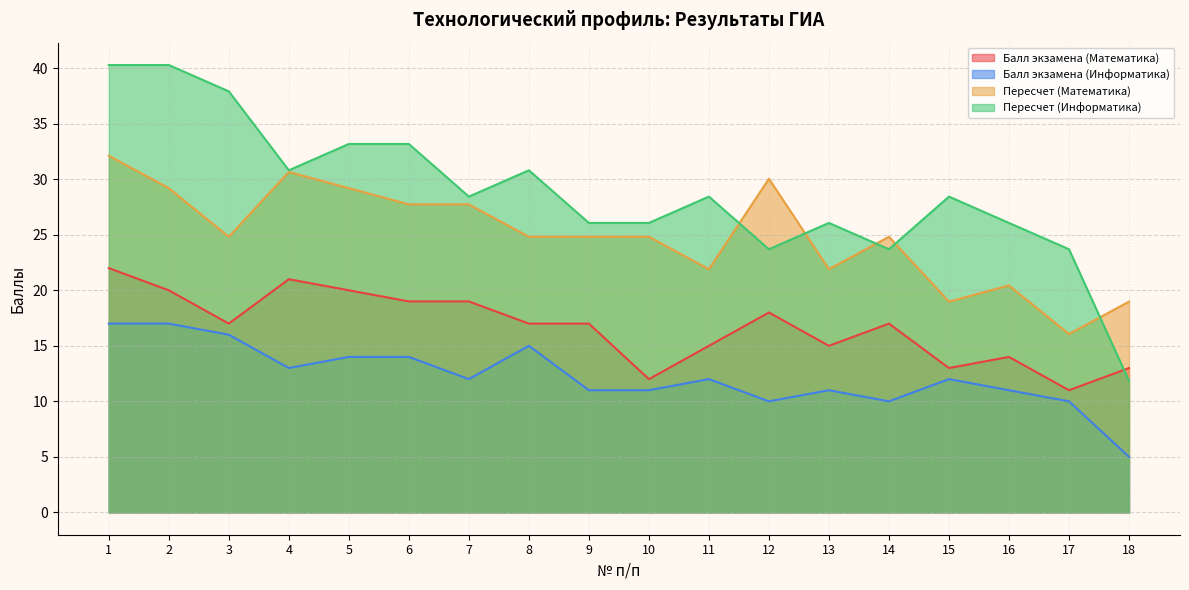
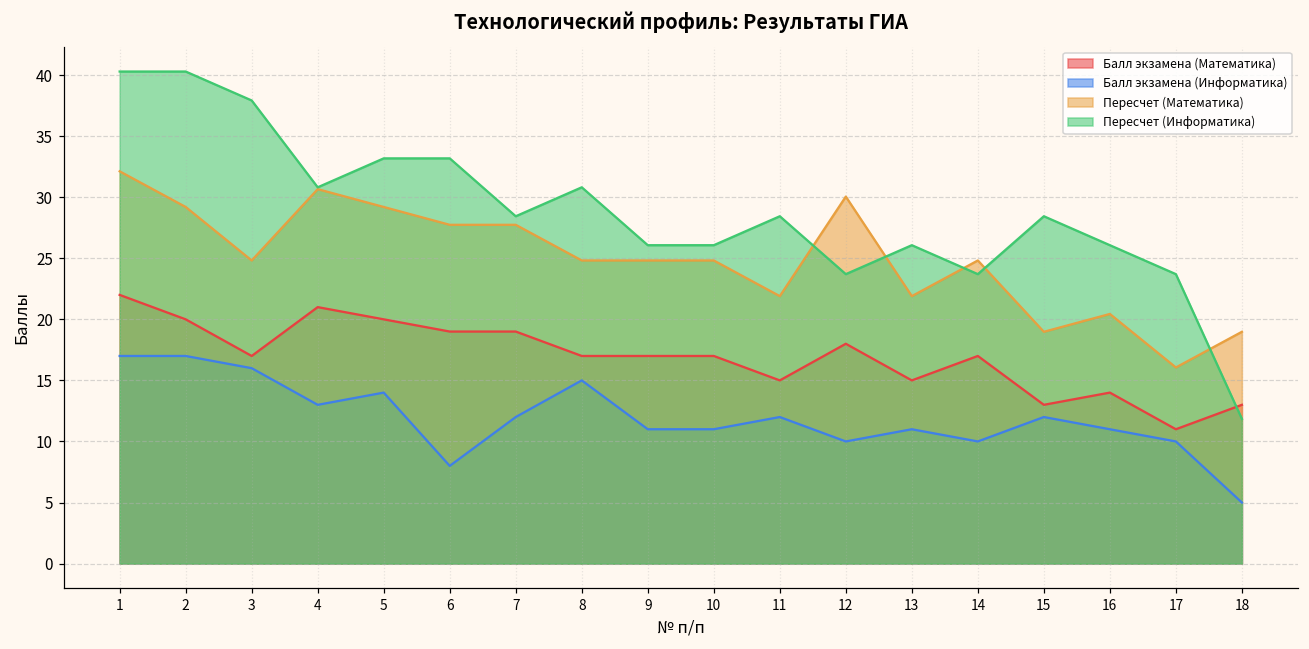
Балл экзамена (Информатика), 6: 14 -> 8
Балл экзамена (Математика), 10: 12 -> 17
